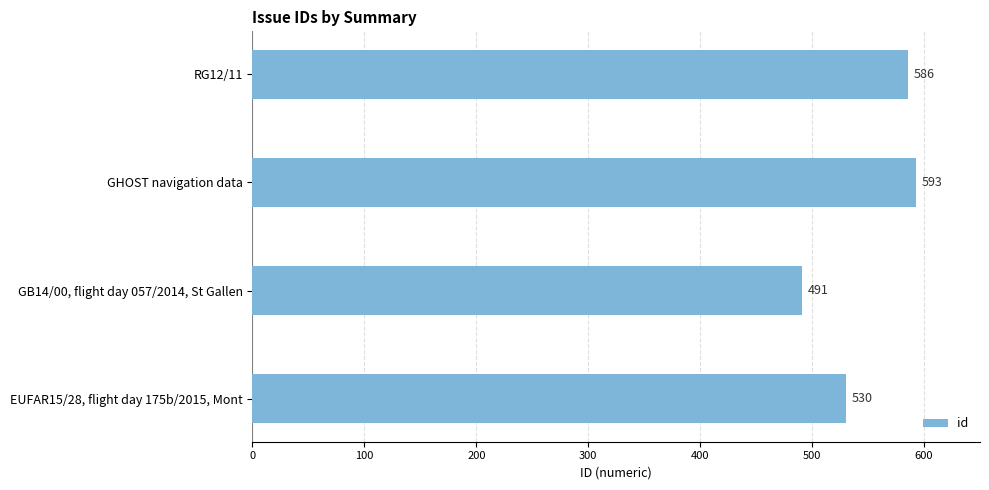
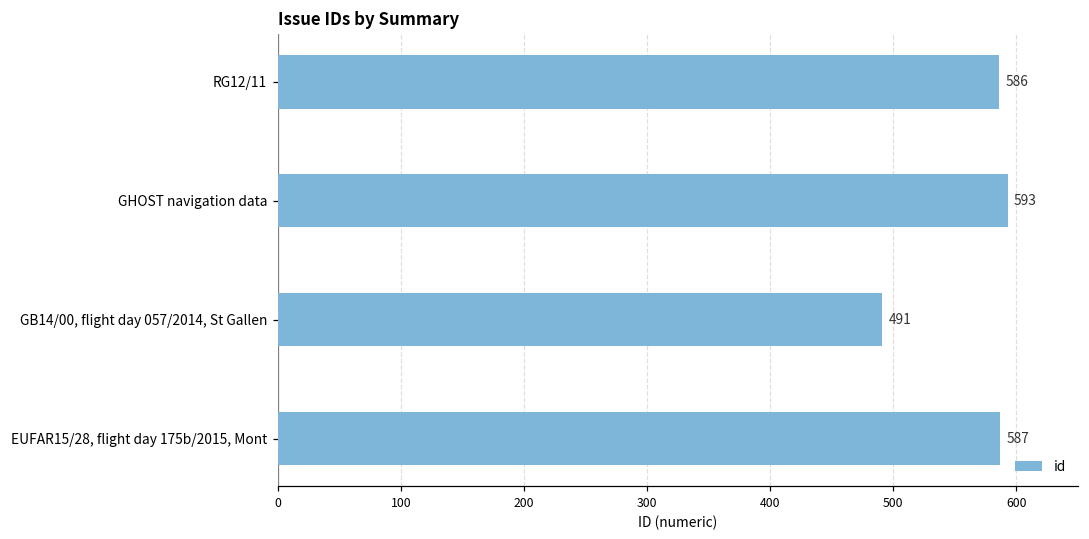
EUFAR15/28, flight day 175b/2015, Mont: 530 -> 587
